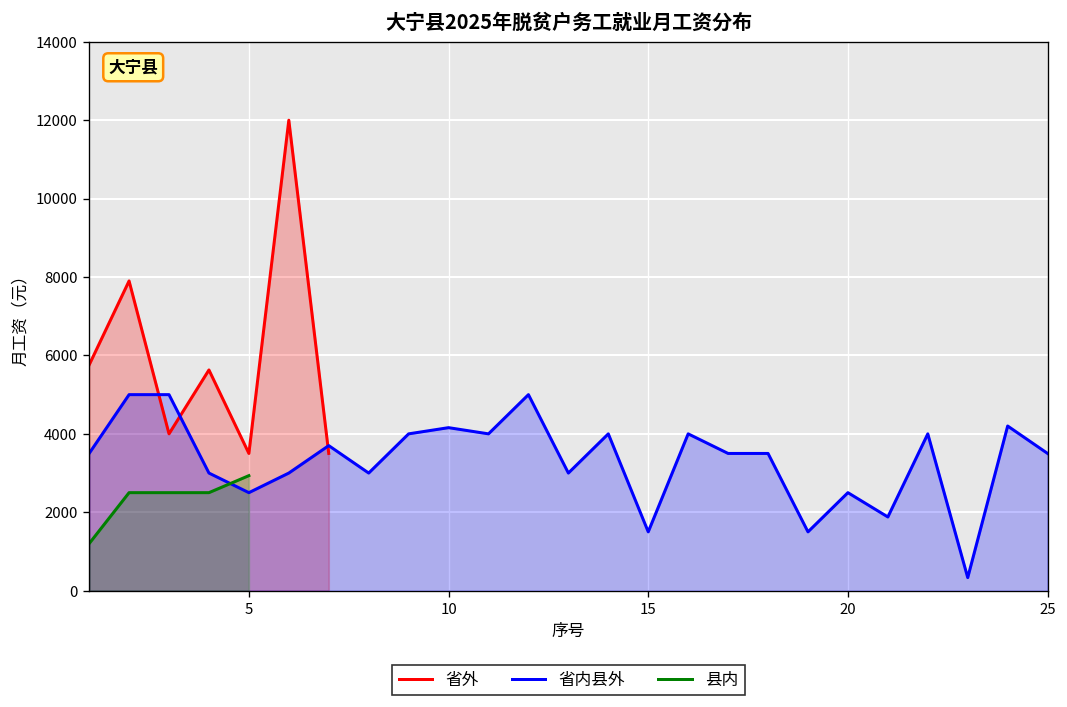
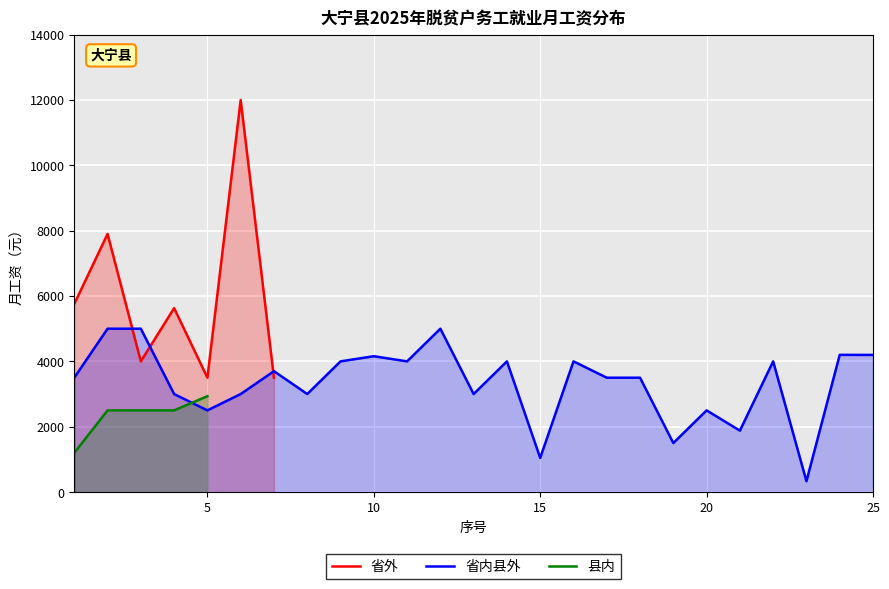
省内县外, 15: 1500 -> 1000
省内县外, 25: 3500 -> 4200
